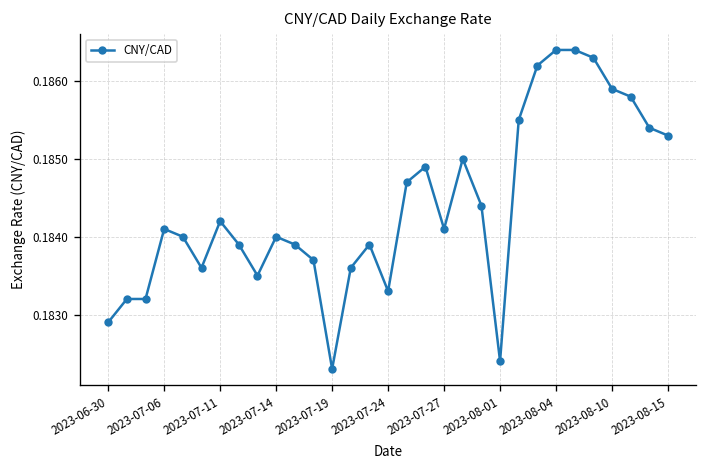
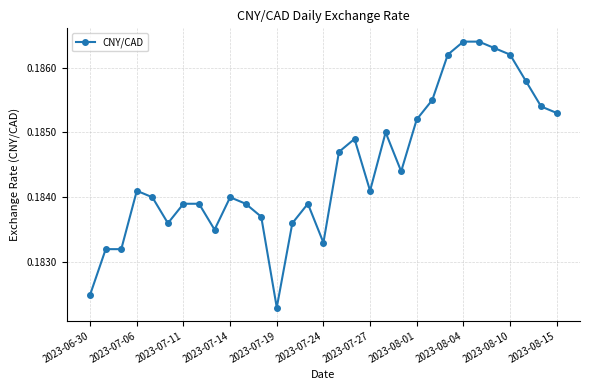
2023-06-30: 0.1829 -> 0.1825
2023-07-11: 0.1842 -> 0.1839
2023-08-01: 0.1824 -> 0.1852
2023-08-10: 0.1859 -> 0.1862
